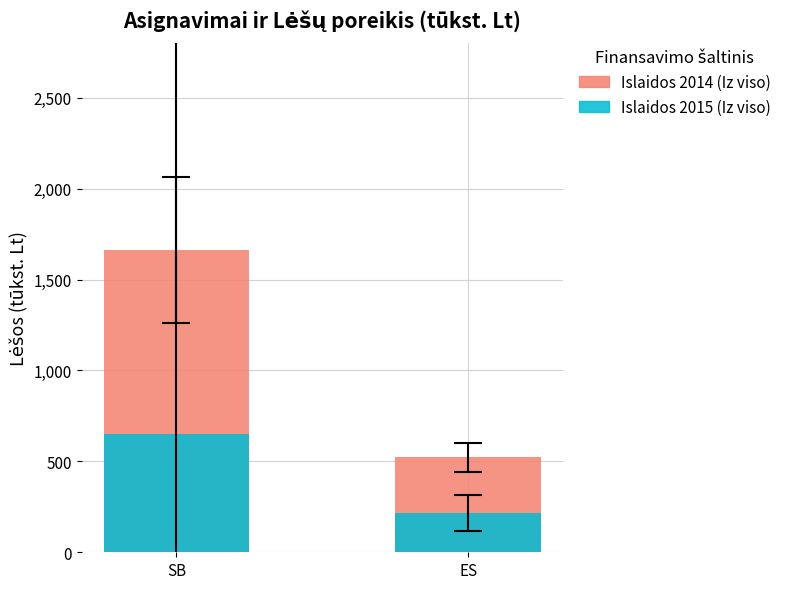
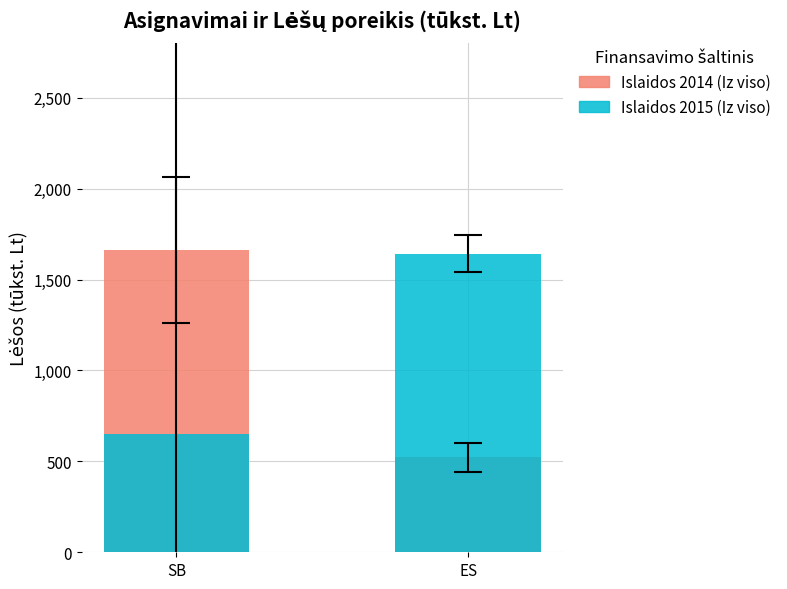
Islaidos 2015 (Iz viso), ES: 210 -> 1,640
